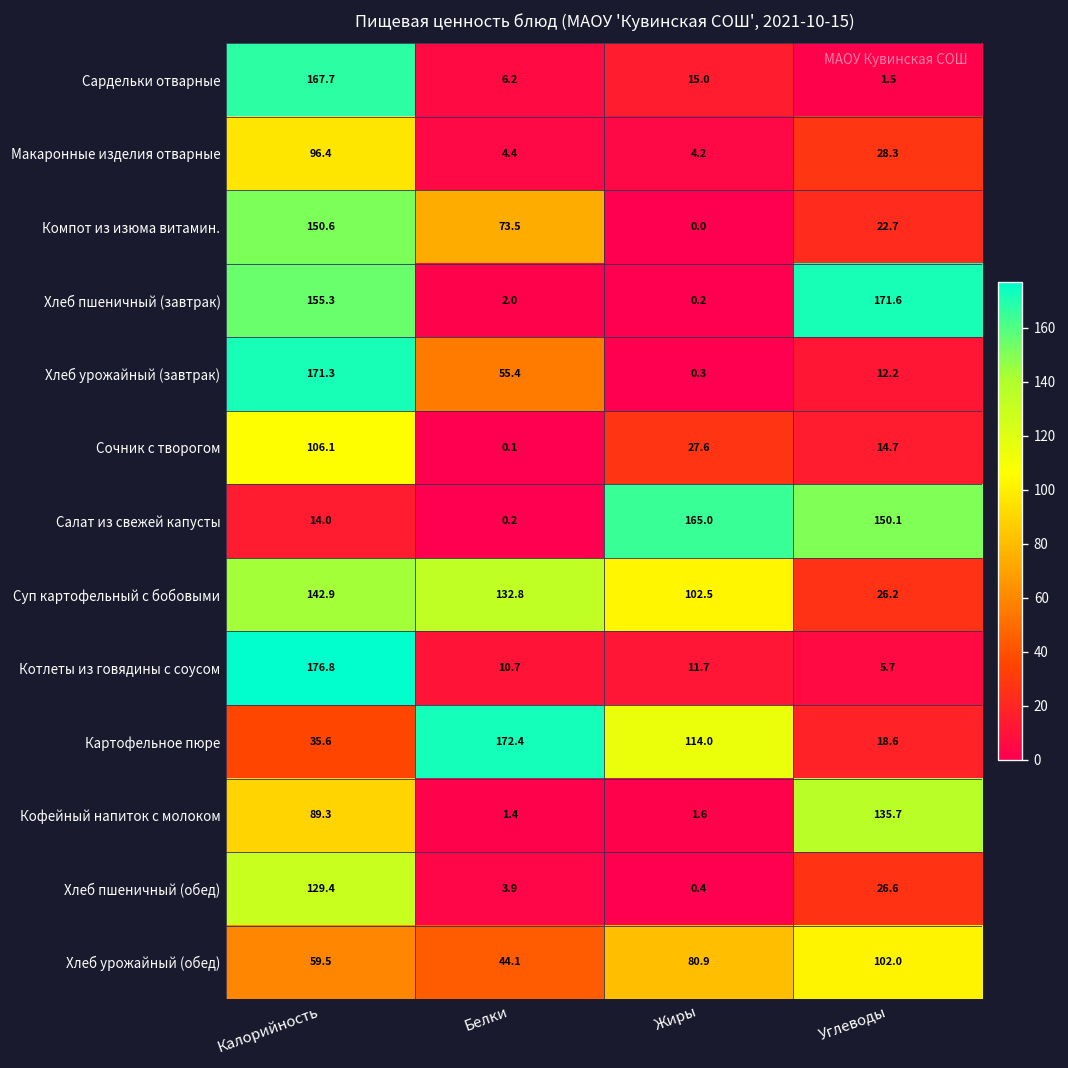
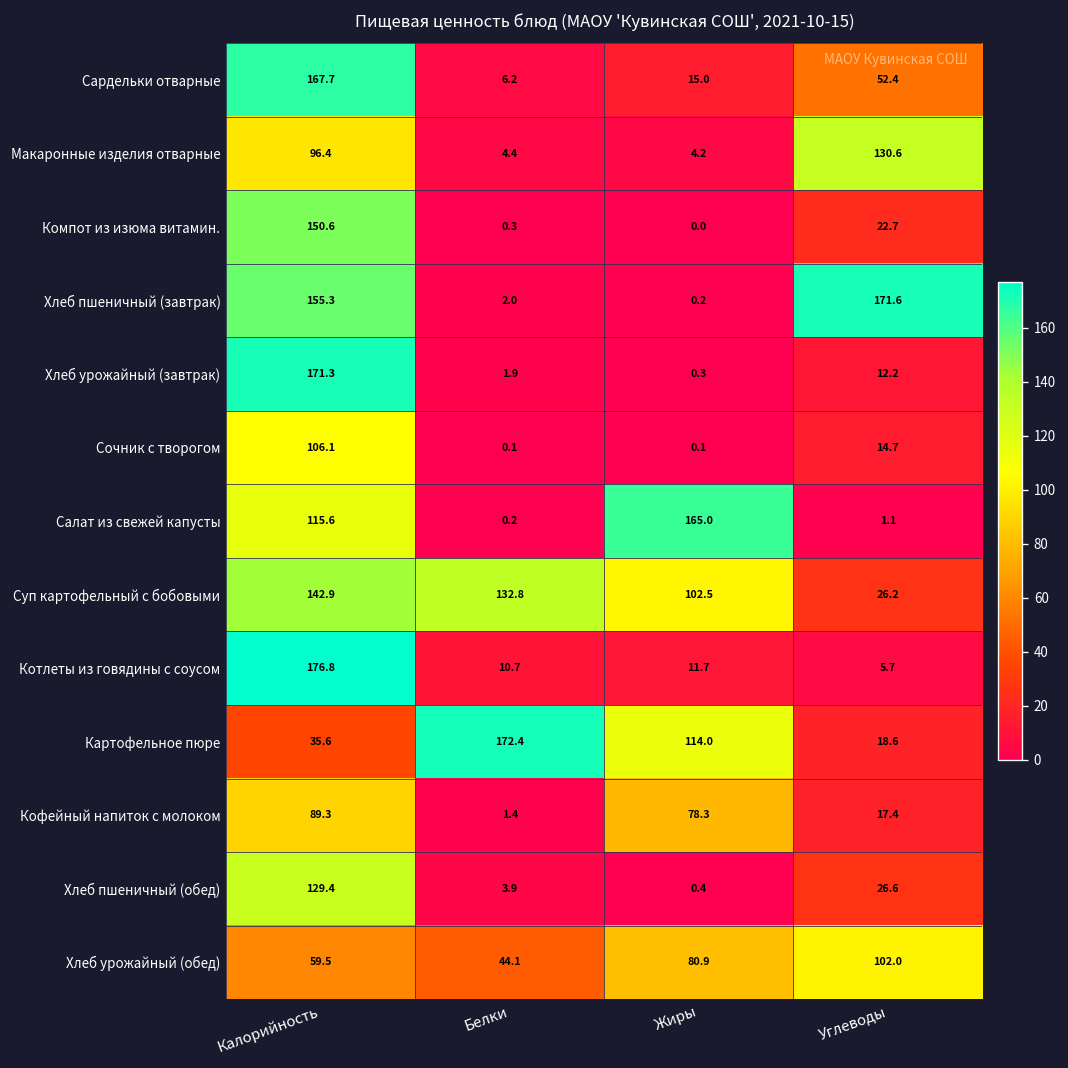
Сардельки отварные, Углеводы: 1.5 -> 52.4
Макаронные изделия отварные, Углеводы: 28.3 -> 130.6
Компот из изюма витамин., Белки: 73.5 -> 0.3
Хлеб урожайный (завтрак), Белки: 55.4 -> 1.9
Сочник с творогом, Жиры: 27.6 -> 0.1
Салат из свежей капусты, Калорийность: 14.0 -> 115.6
Салат из свежей капусты, Углеводы: 150.1 -> 1.1
Кофейный напиток с молоком, Жиры: 1.6 -> 78.3
Кофейный напиток с молоком, Углеводы: 135.7 -> 17.4
